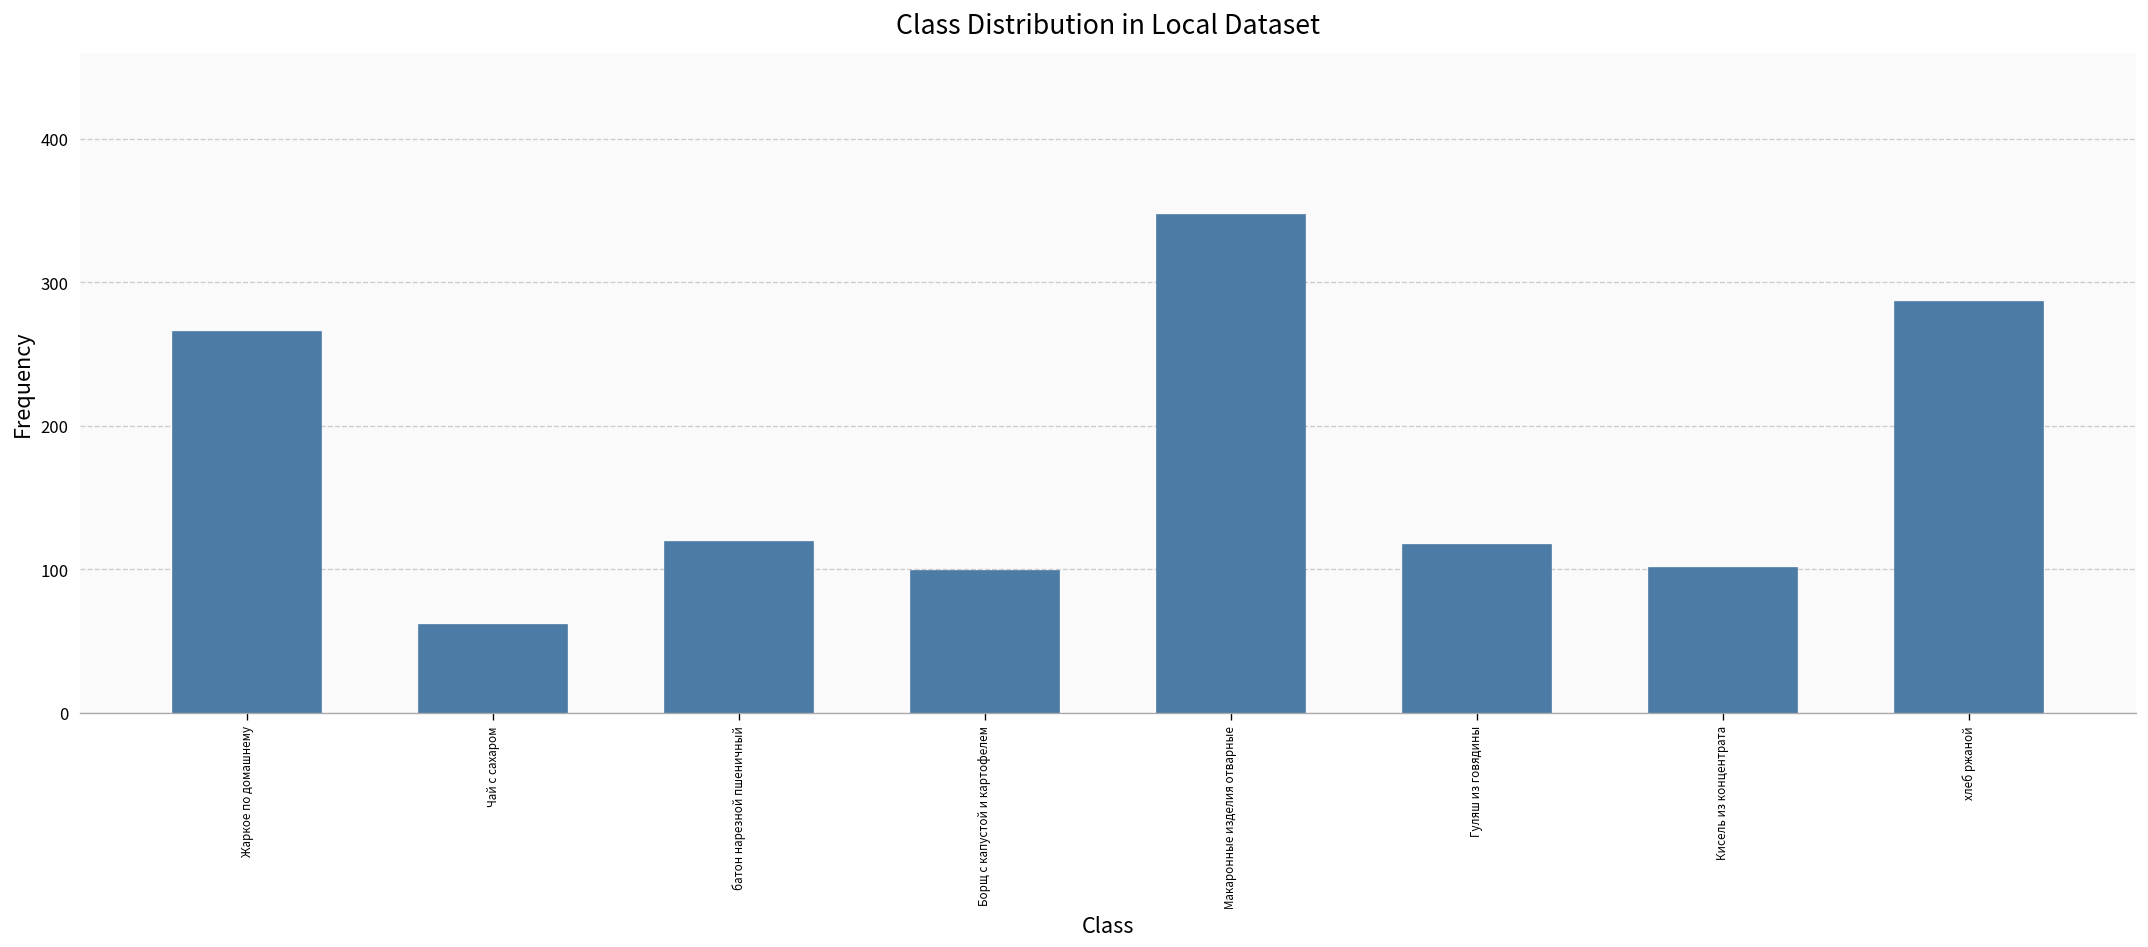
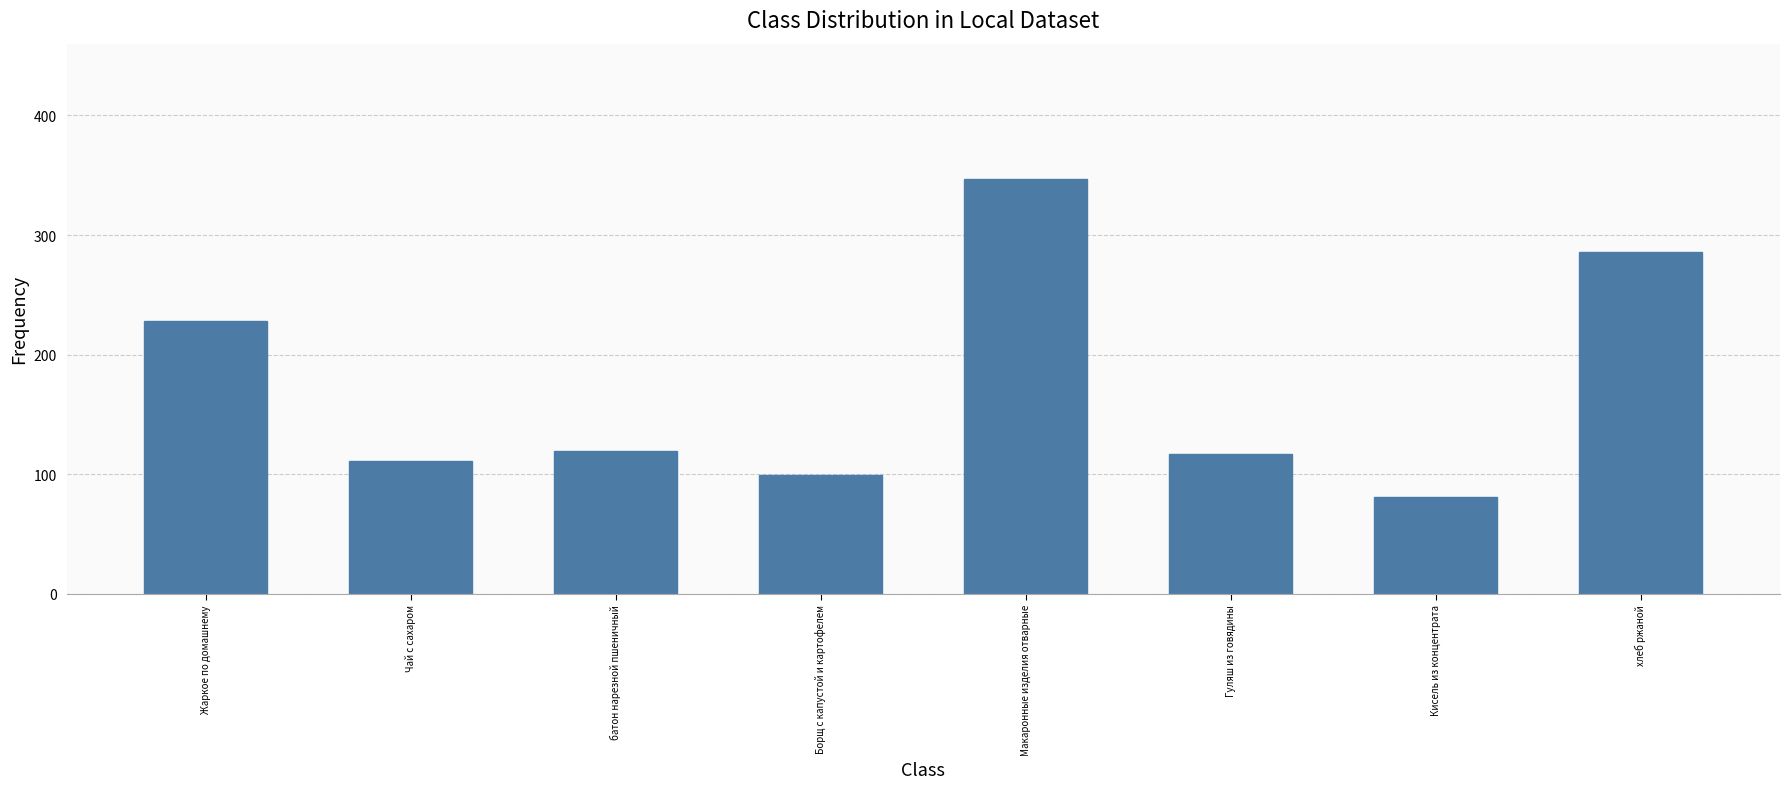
Жаркое по домашнему: 265 -> 228
Чай с сахаром: 61 -> 111
Кисель из концентрата: 101 -> 81
